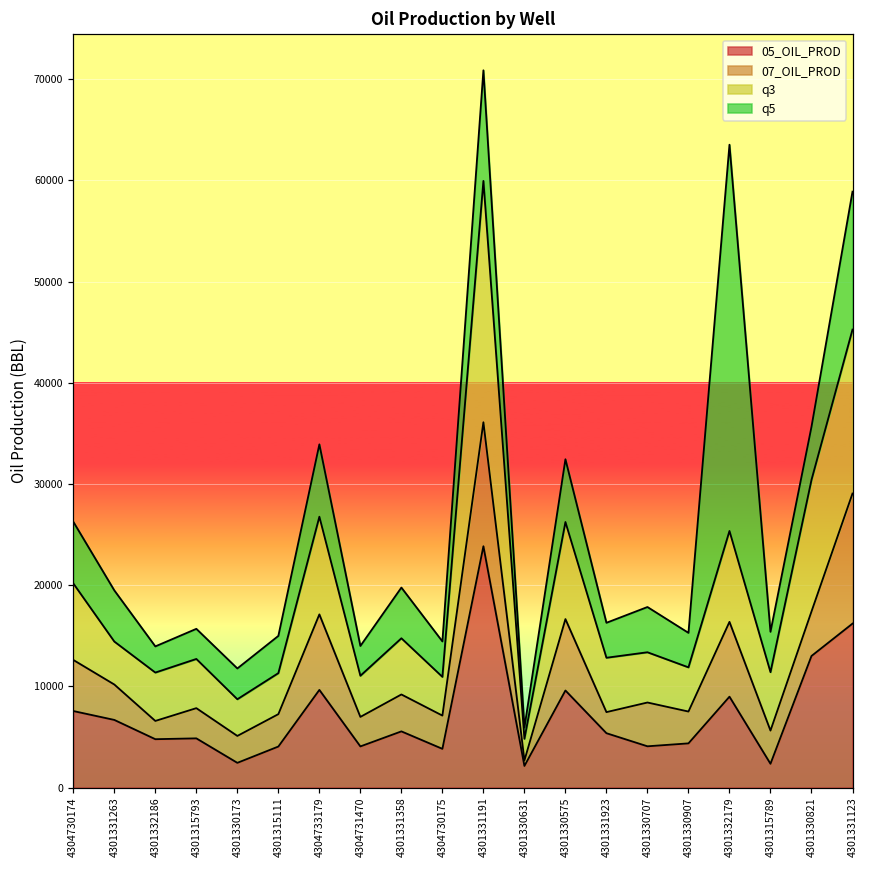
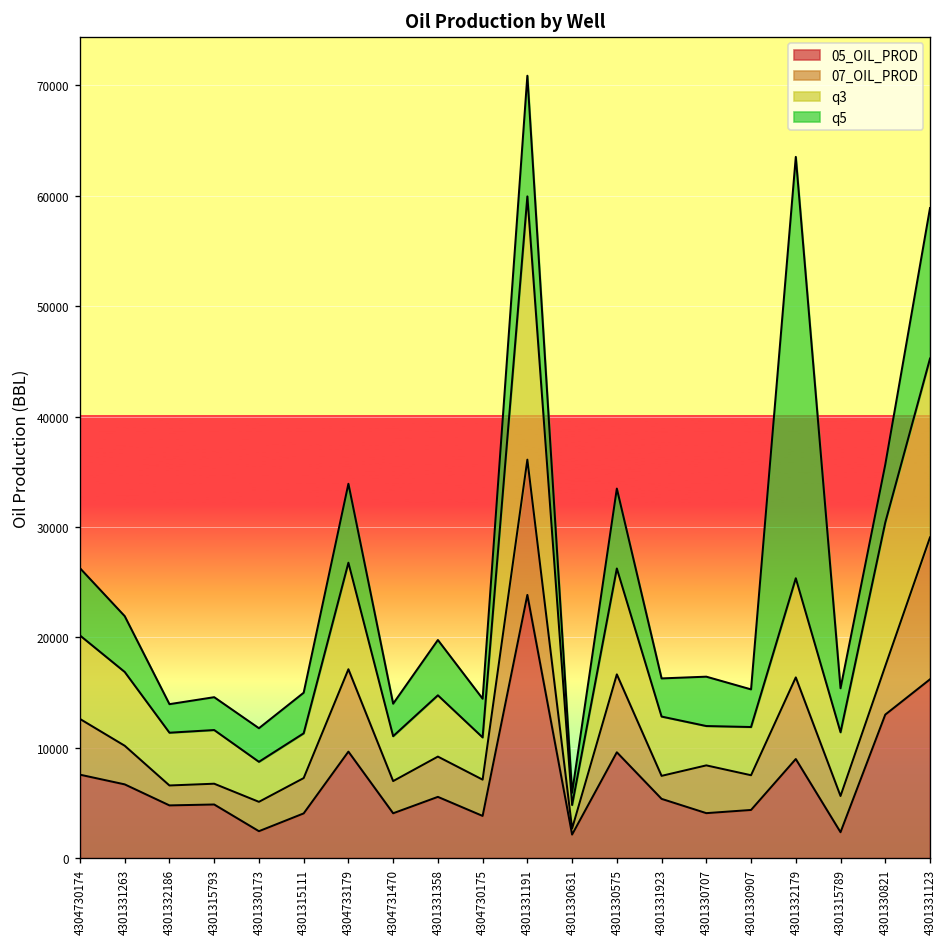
q3, 4301331263: 4000 -> 7000
07_OIL_PROD, 4301315793: 3000 -> 2000
q5, 4301330575: 6000 -> 7000
q3, 4301330707: 5000 -> 4000
